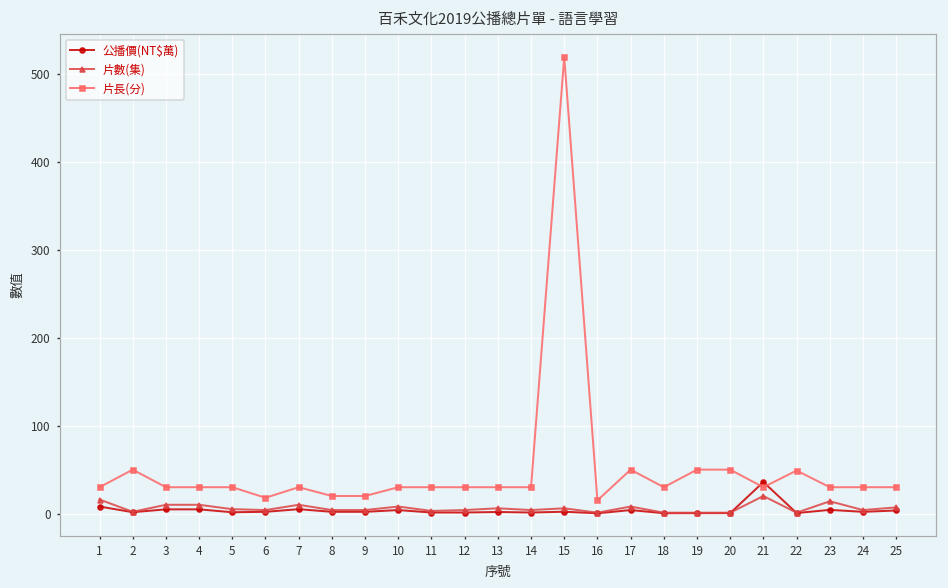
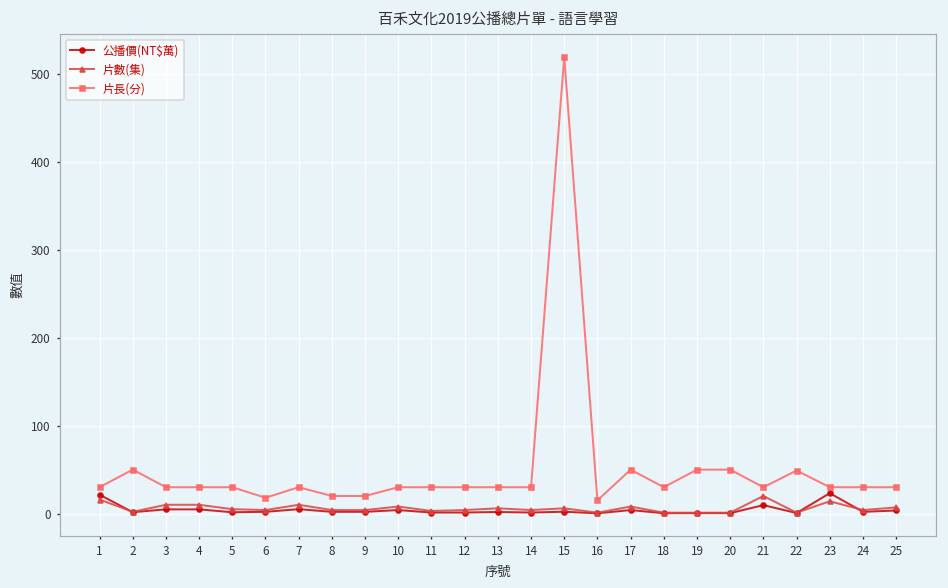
公播價(NT$萬), 1: 10 -> 20
公播價(NT$萬), 21: 40 -> 10
公播價(NT$萬), 23: 0 -> 20
